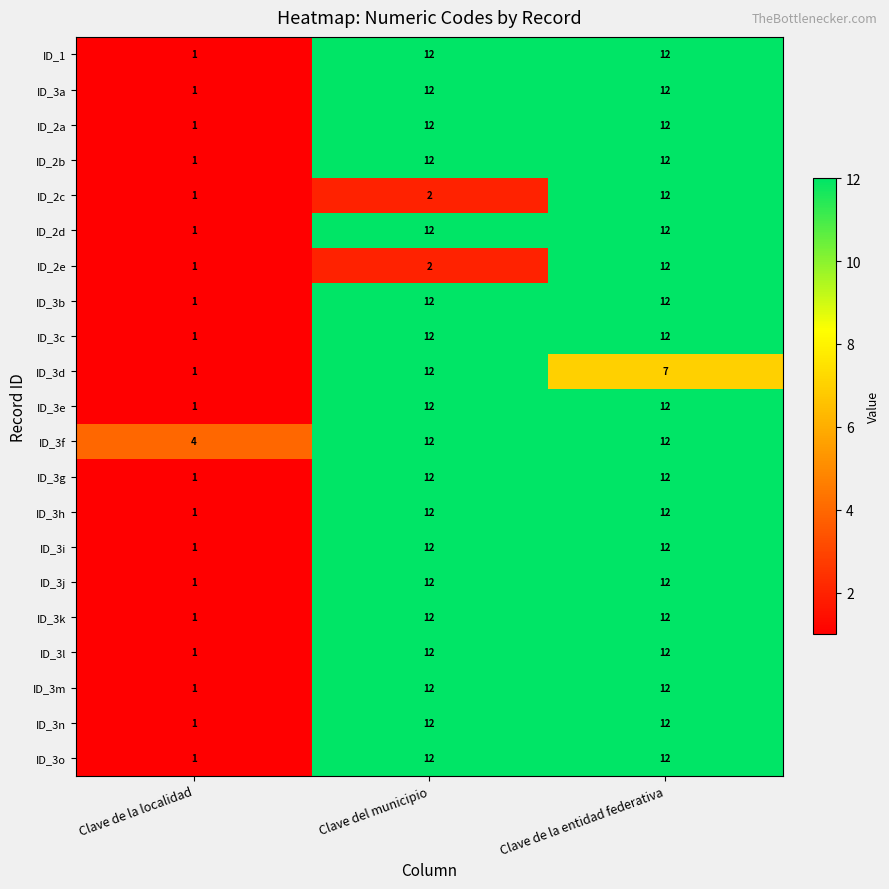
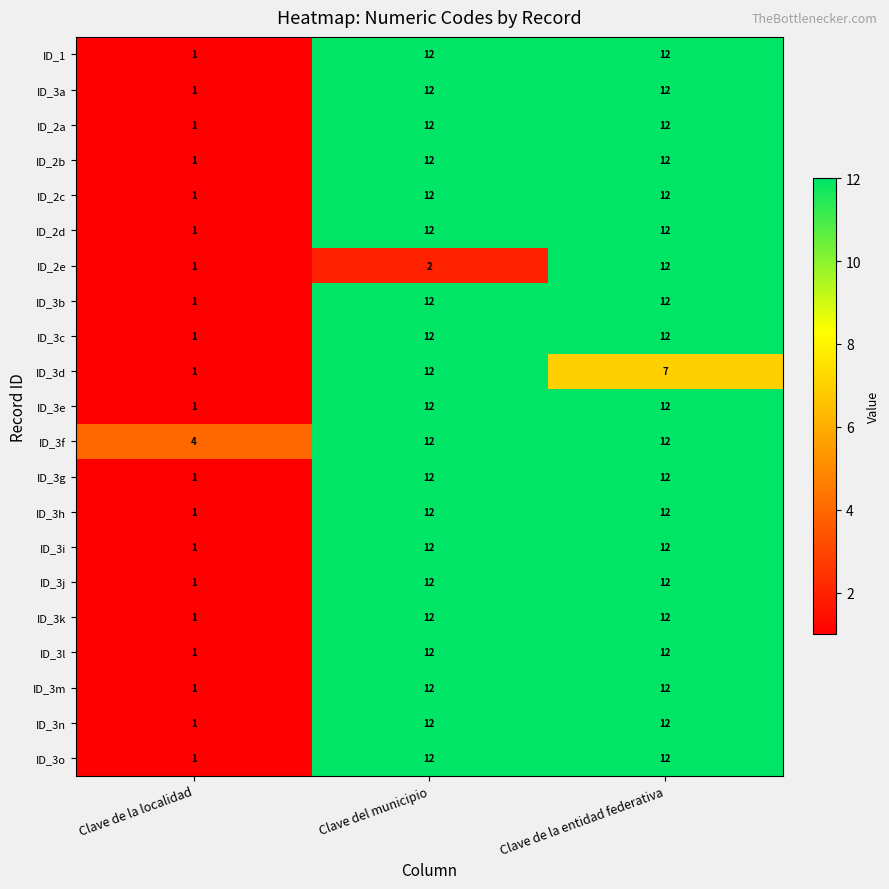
ID_2c, Clave del municipio: 2 -> 12
